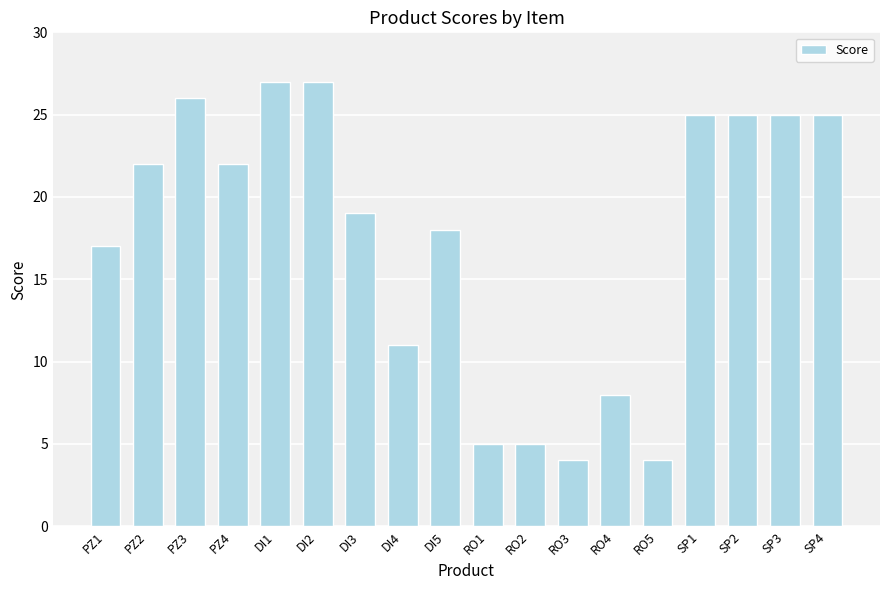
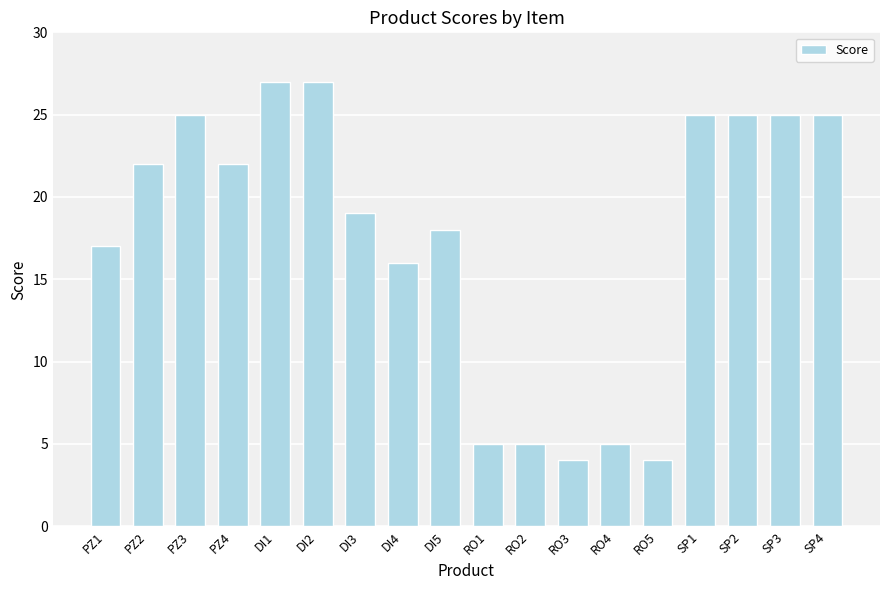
PZ3: 26 -> 25
DI4: 11 -> 16
RO4: 8 -> 5
